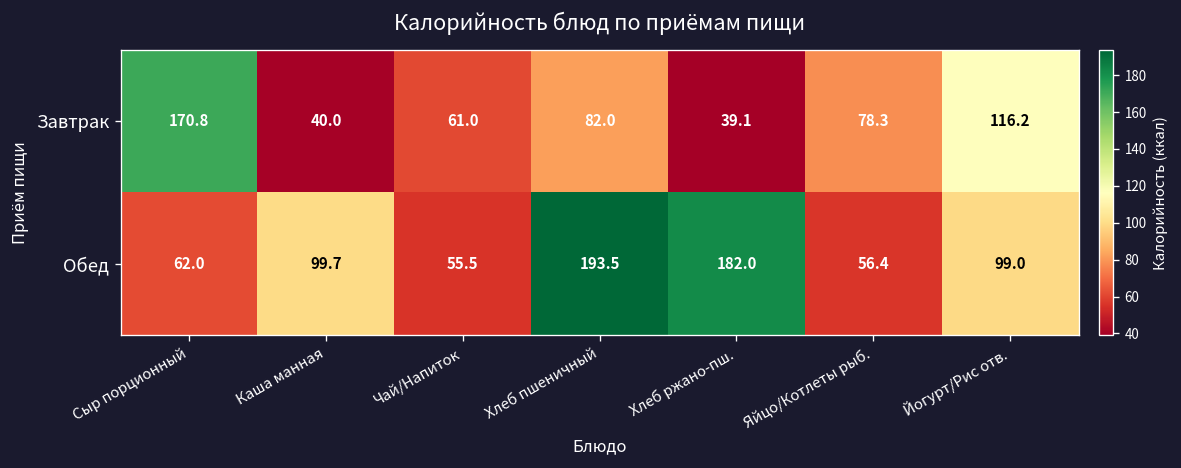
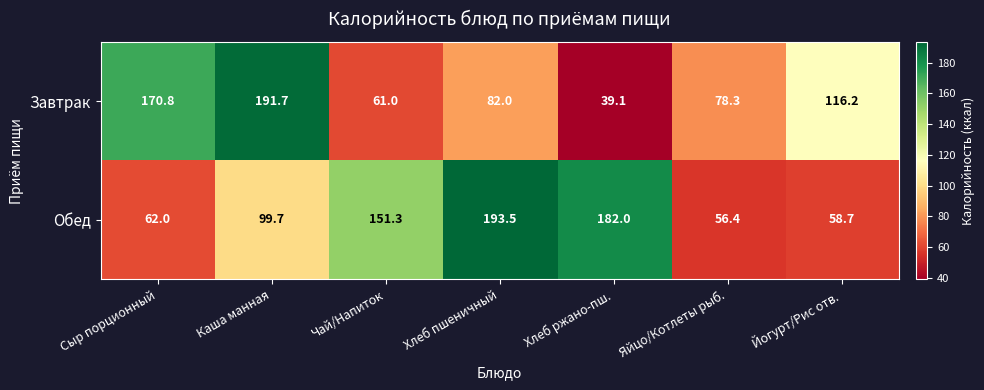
Завтрак, Каша манная: 40.0 -> 191.7
Обед, Чай/Напиток: 55.5 -> 151.3
Обед, Йогурт/Рис отв.: 99.0 -> 58.7
